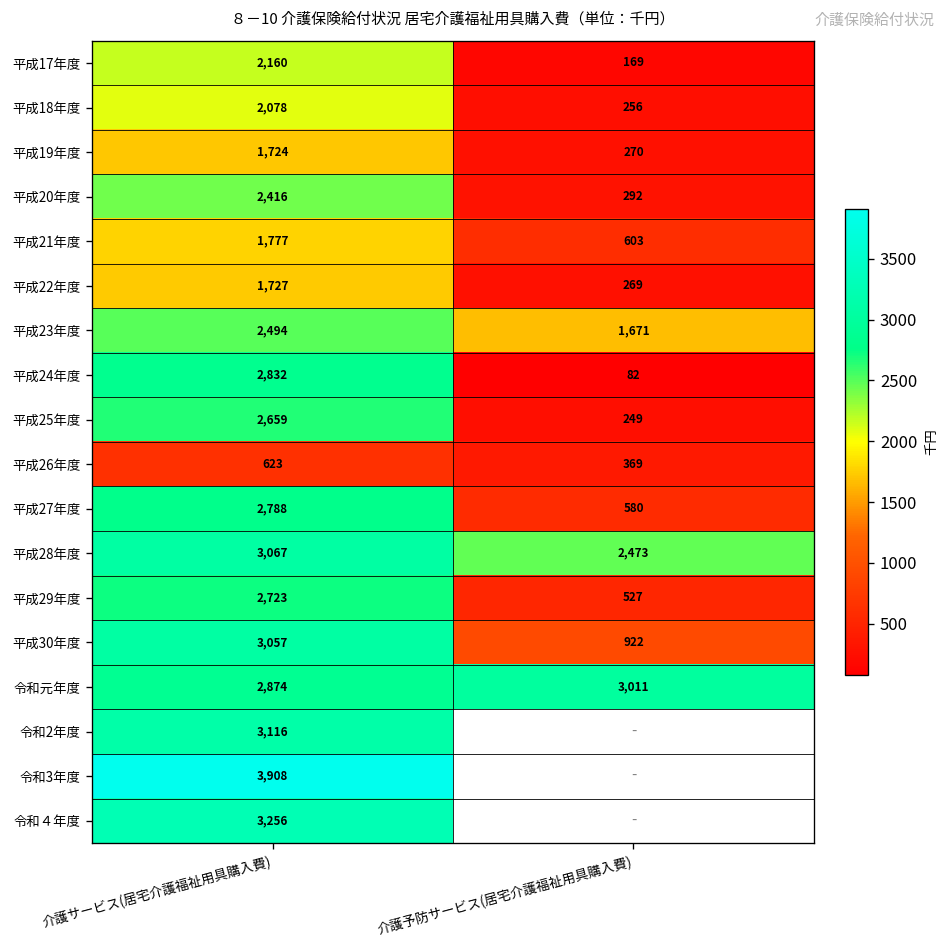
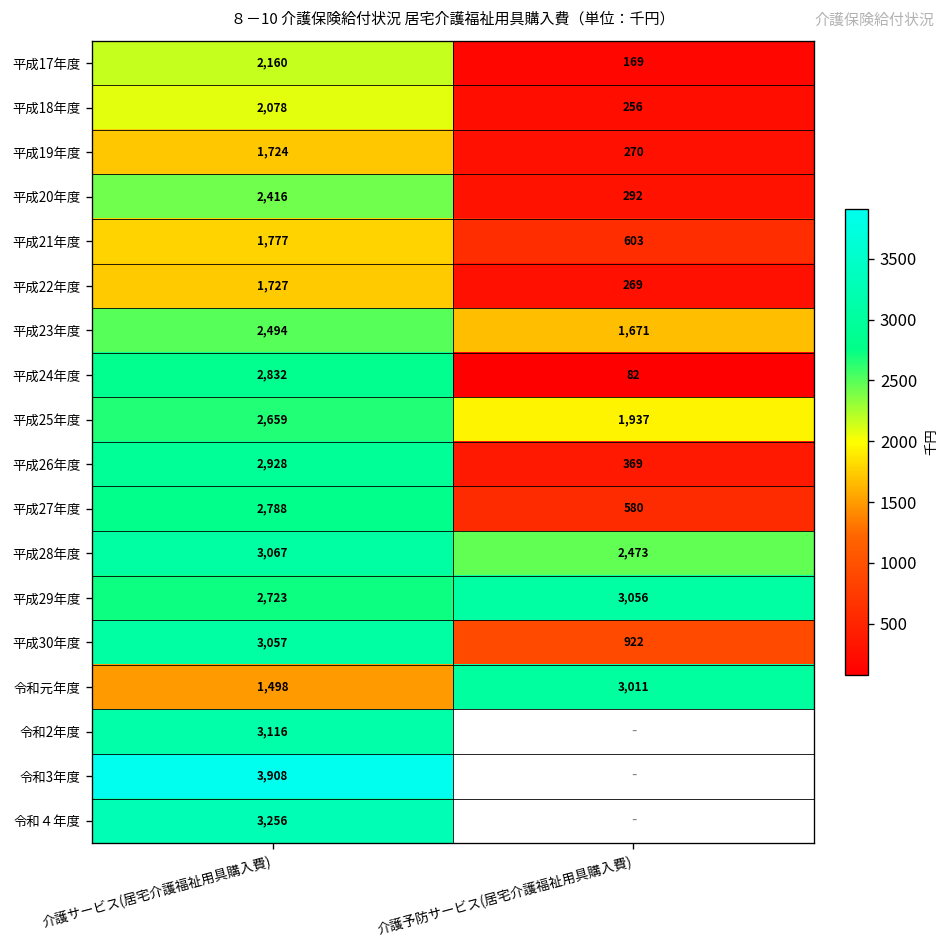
平成25年度, 介護予防サービス(居宅介護福祉用具購入費): 249 -> 1,937
平成26年度, 介護サービス(居宅介護福祉用具購入費): 623 -> 2,928
平成29年度, 介護予防サービス(居宅介護福祉用具購入費): 527 -> 3,056
令和元年度, 介護サービス(居宅介護福祉用具購入費): 2,874 -> 1,498
